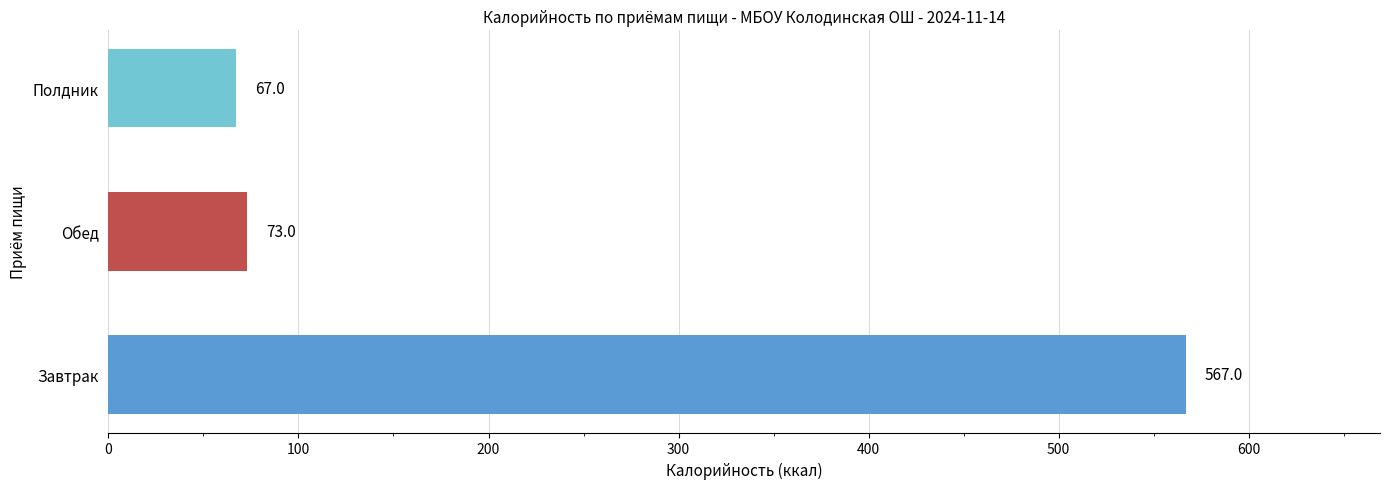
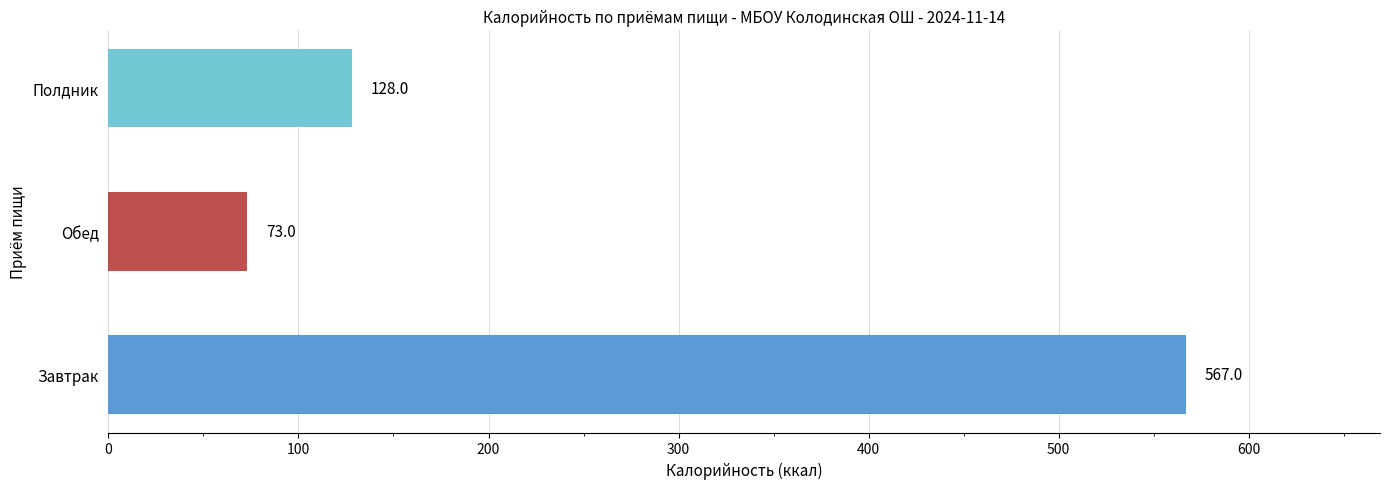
Полдник: 67.0 -> 128.0
